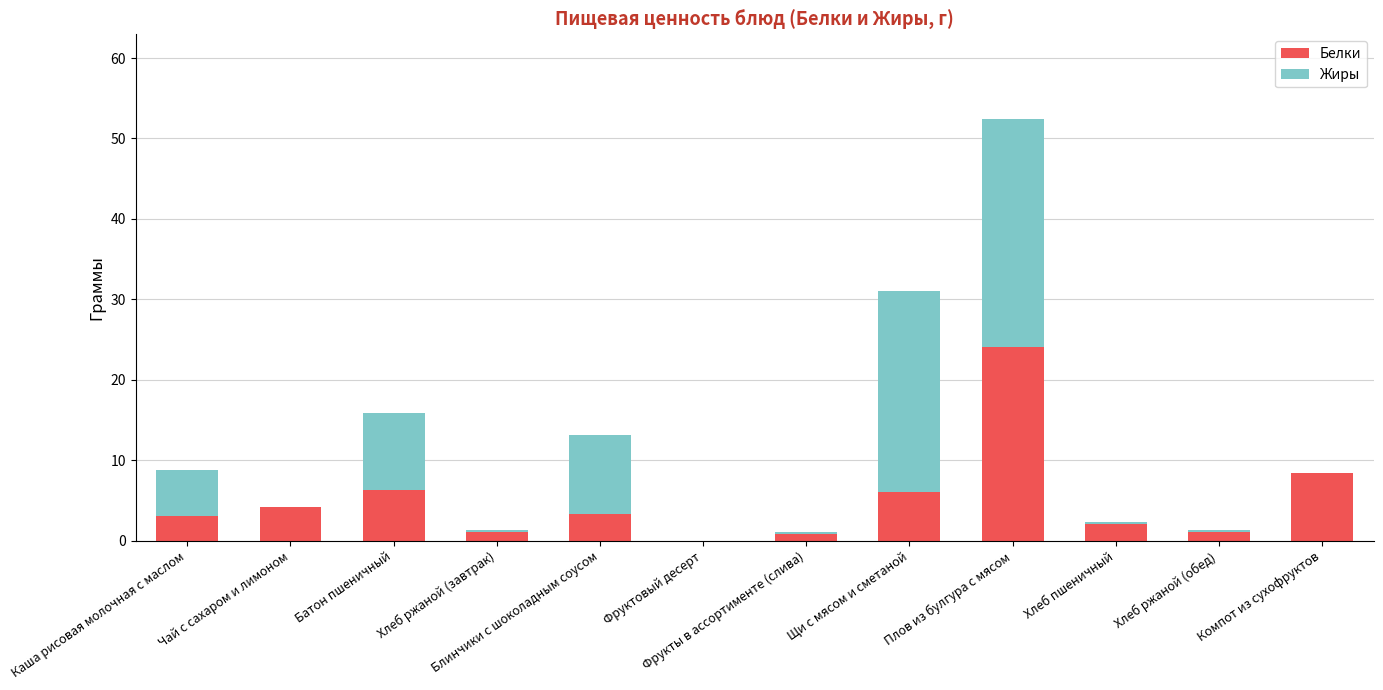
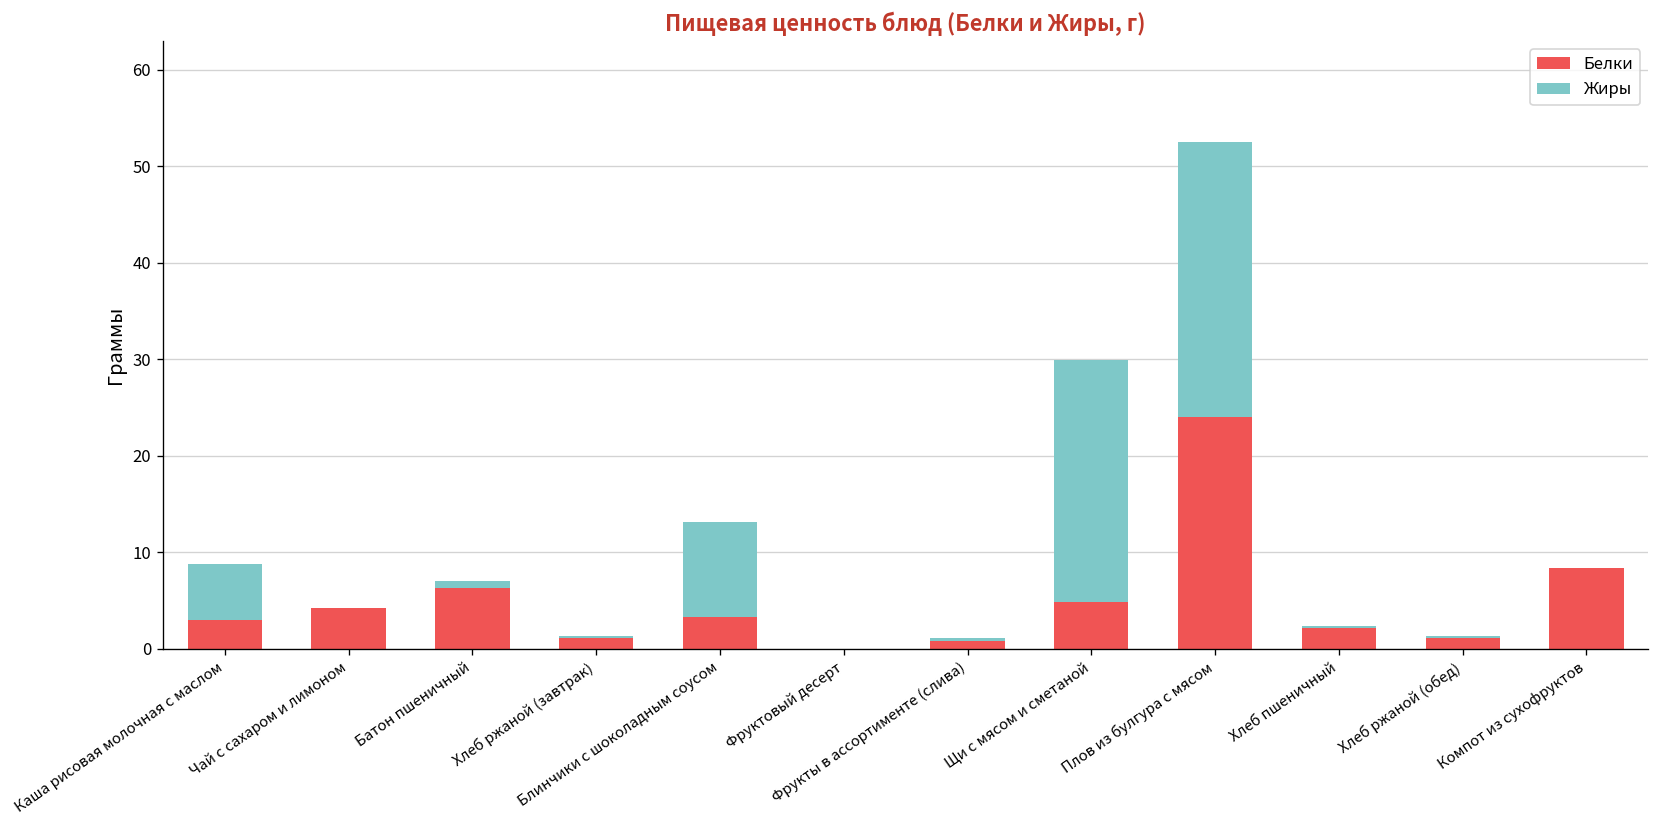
Жиры, Батон пшеничный: 10 -> 1
Белки, Щи с мясом и сметаной: 6 -> 5
